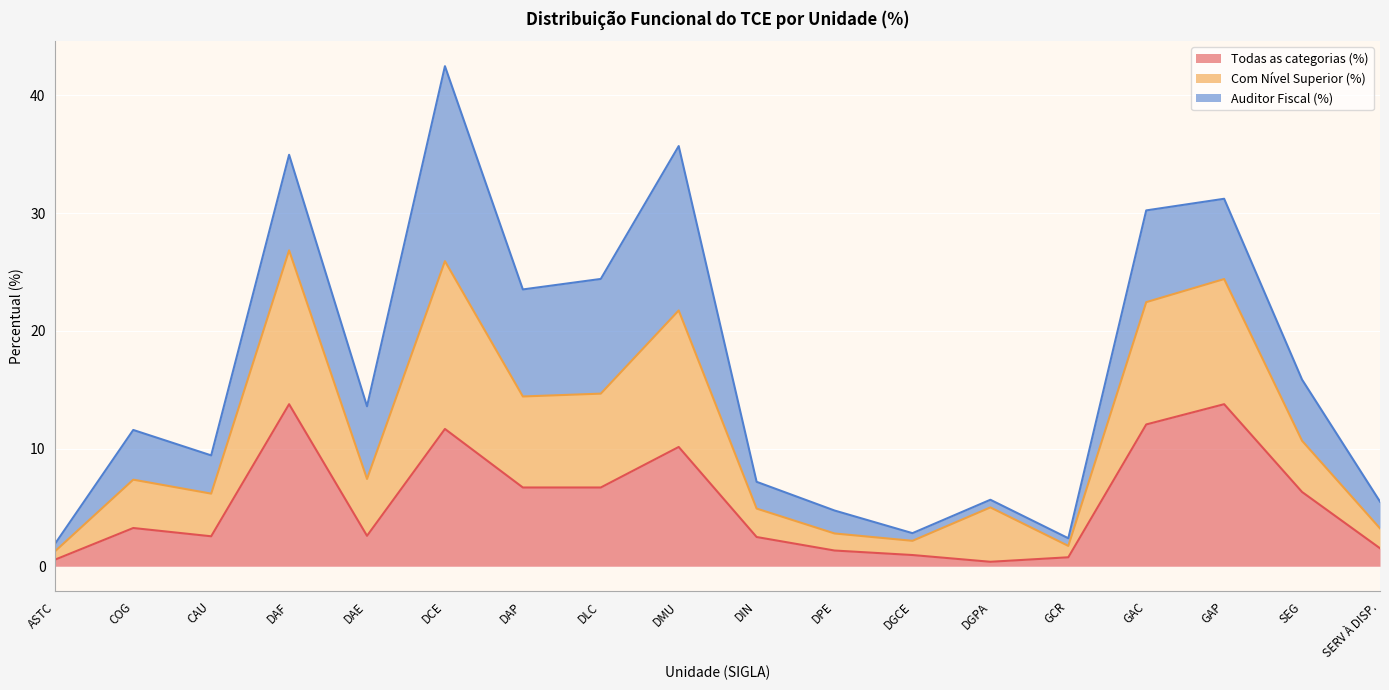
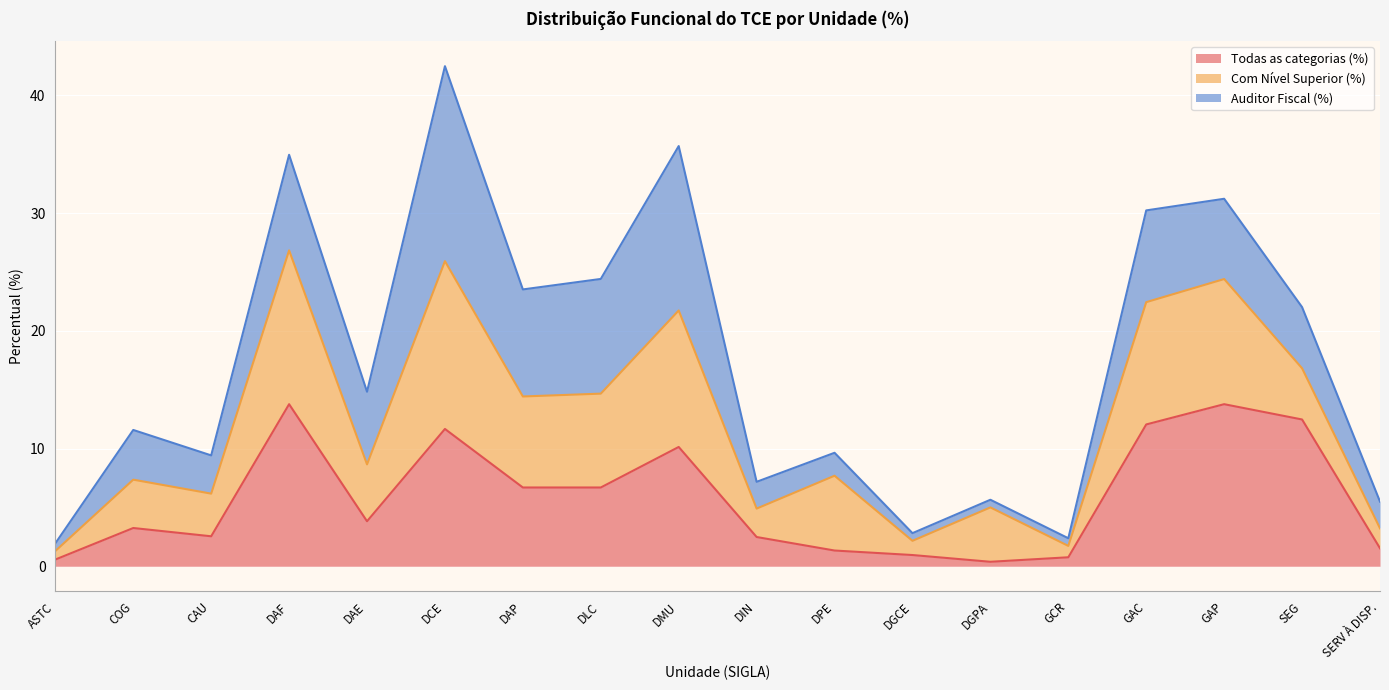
Todas as categorias (%), DAE: 2.6 -> 3.8
Com Nível Superior (%), DPE: 1.4 -> 6.4
Todas as categorias (%), SEG: 6.3 -> 12.5
